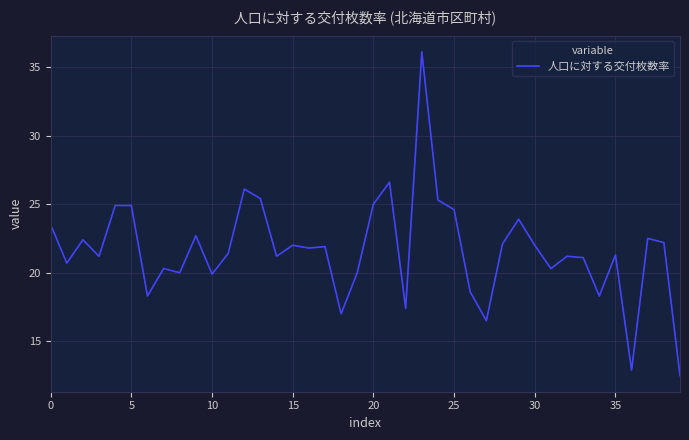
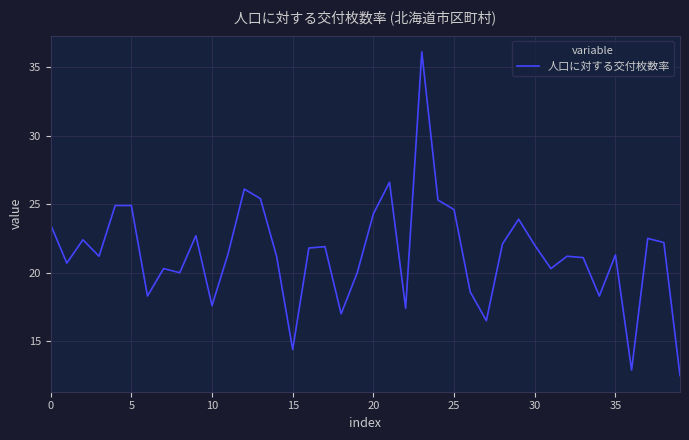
10: 19.9 -> 17.6
15: 22.0 -> 14.4
20: 25.0 -> 24.3
